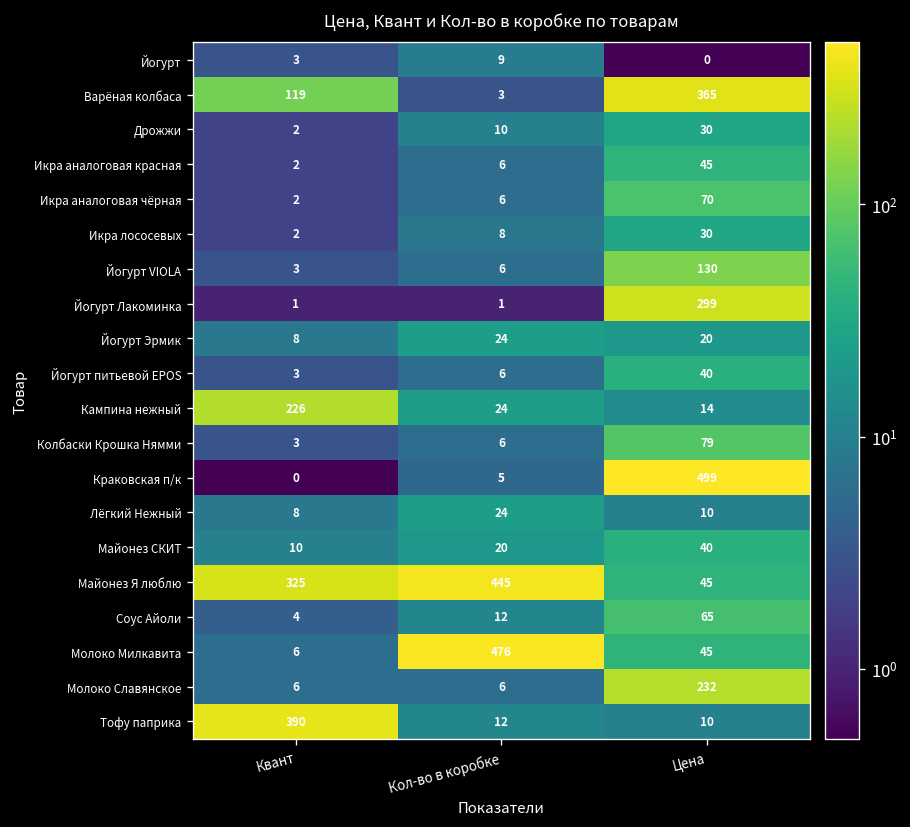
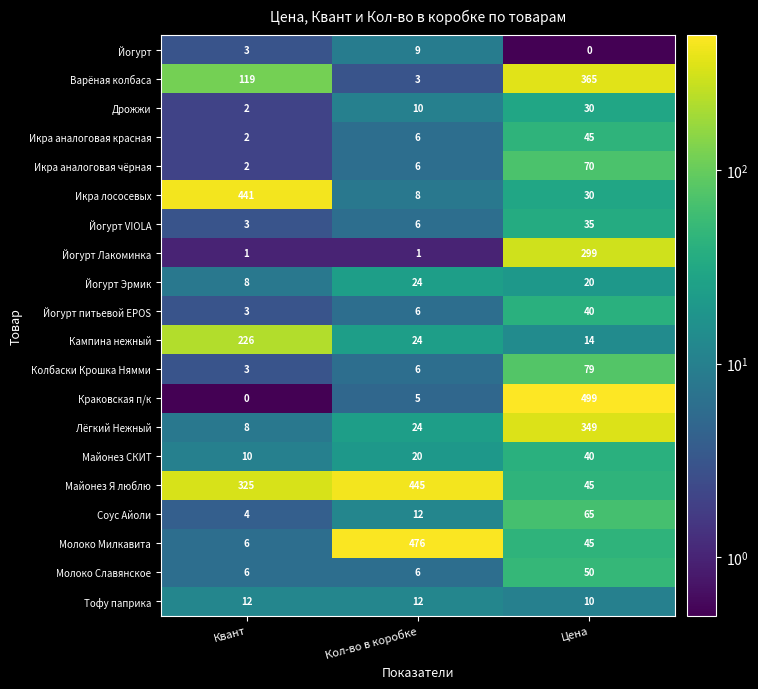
Икра лососевых, Квант: 2 -> 441
Йогурт VIOLA, Цена: 130 -> 35
Лёгкий Нежный, Цена: 10 -> 349
Молоко Славянское, Цена: 232 -> 50
Тофу паприка, Квант: 390 -> 12
